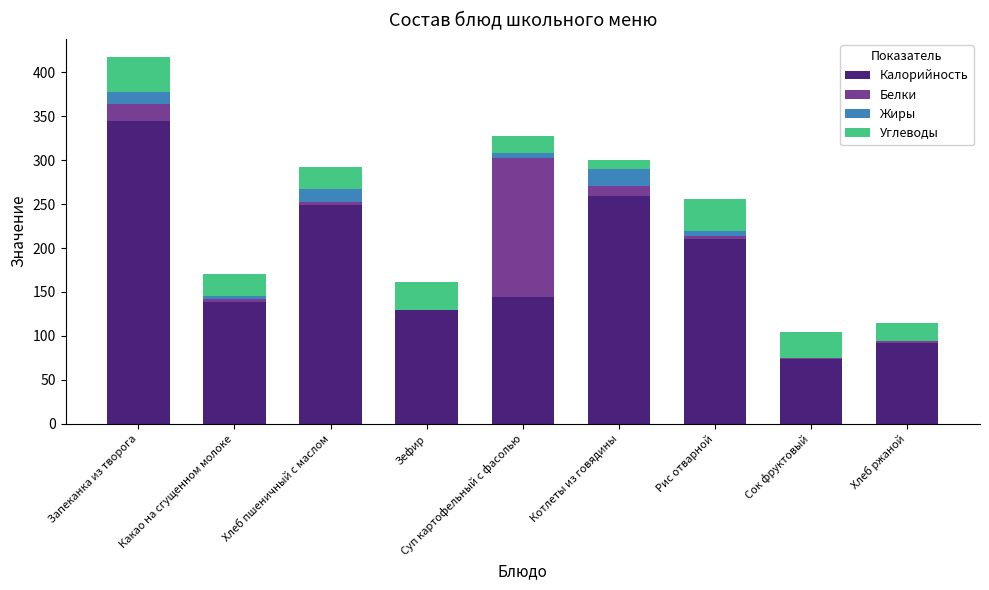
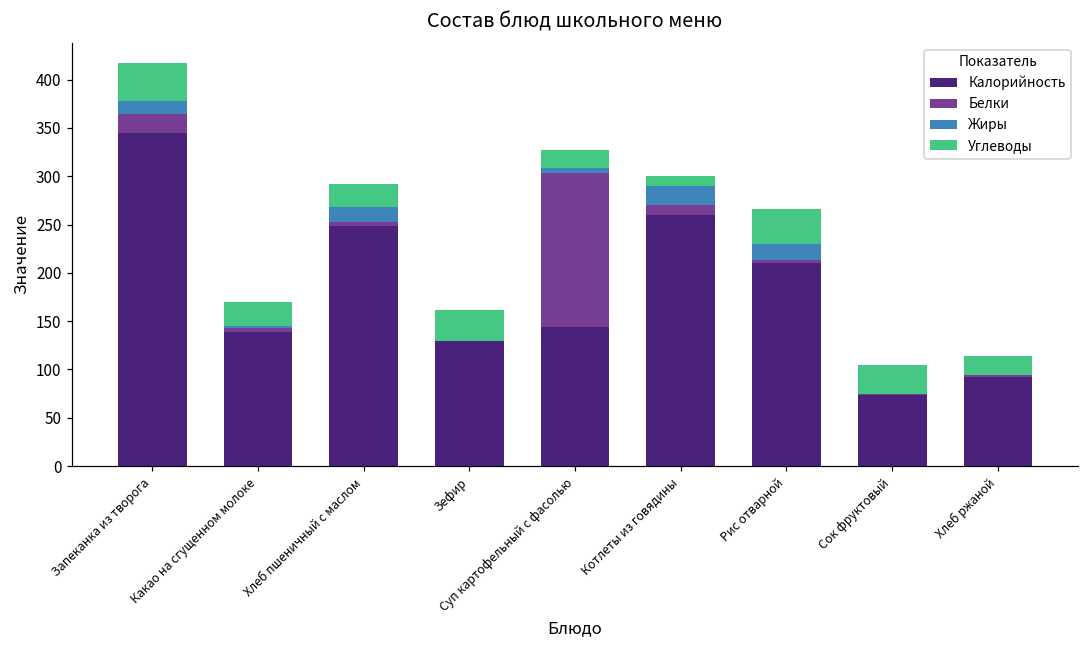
Жиры, Рис отварной: 10 -> 20
